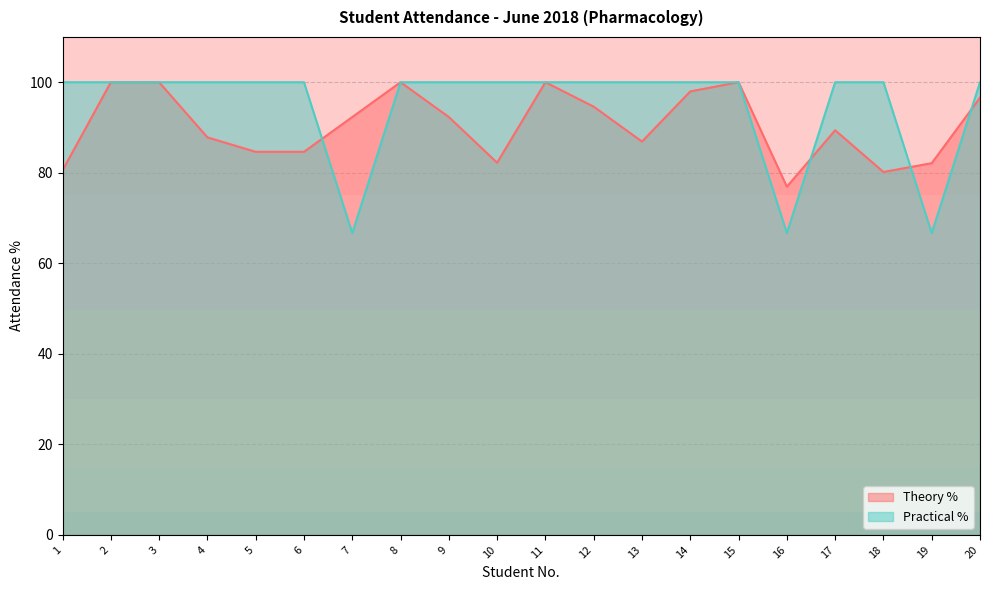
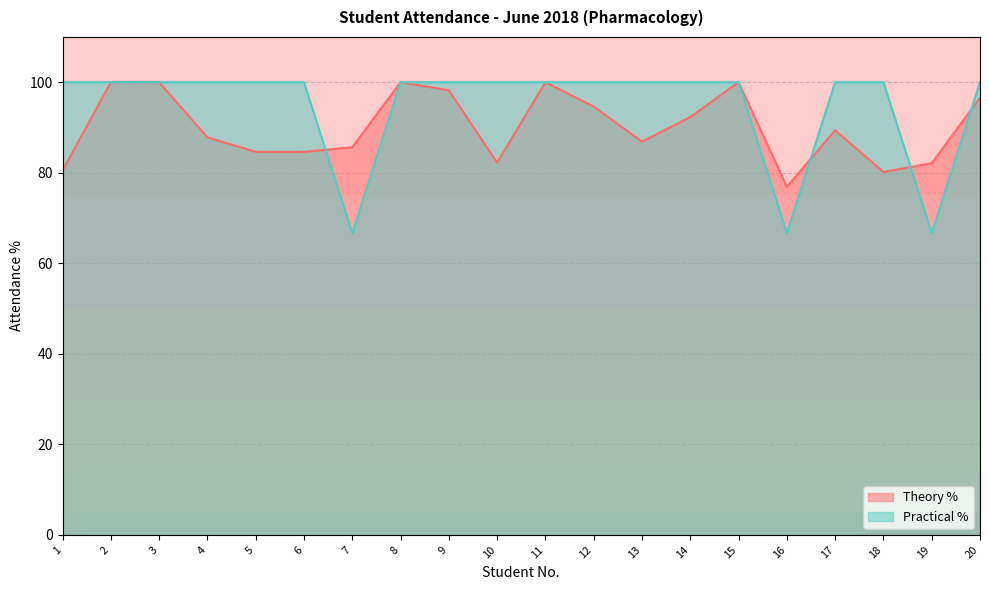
Theory %, 7: 92 -> 86
Theory %, 9: 92 -> 98
Theory %, 14: 98 -> 92
